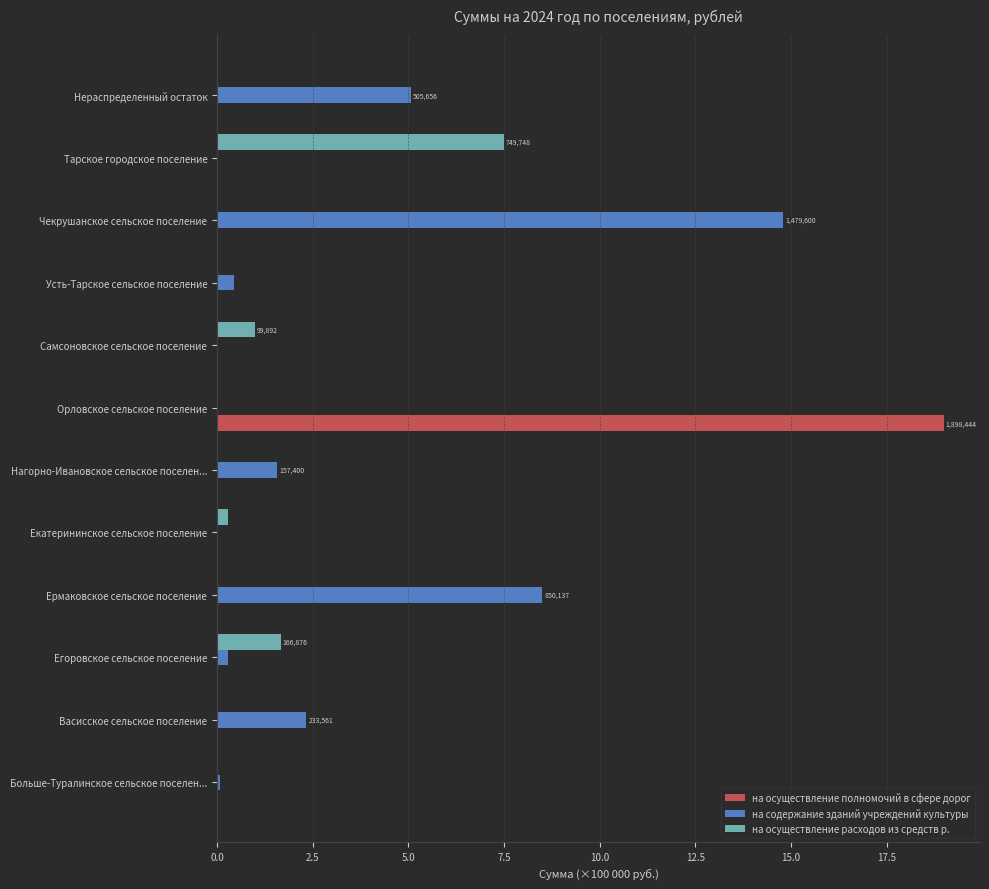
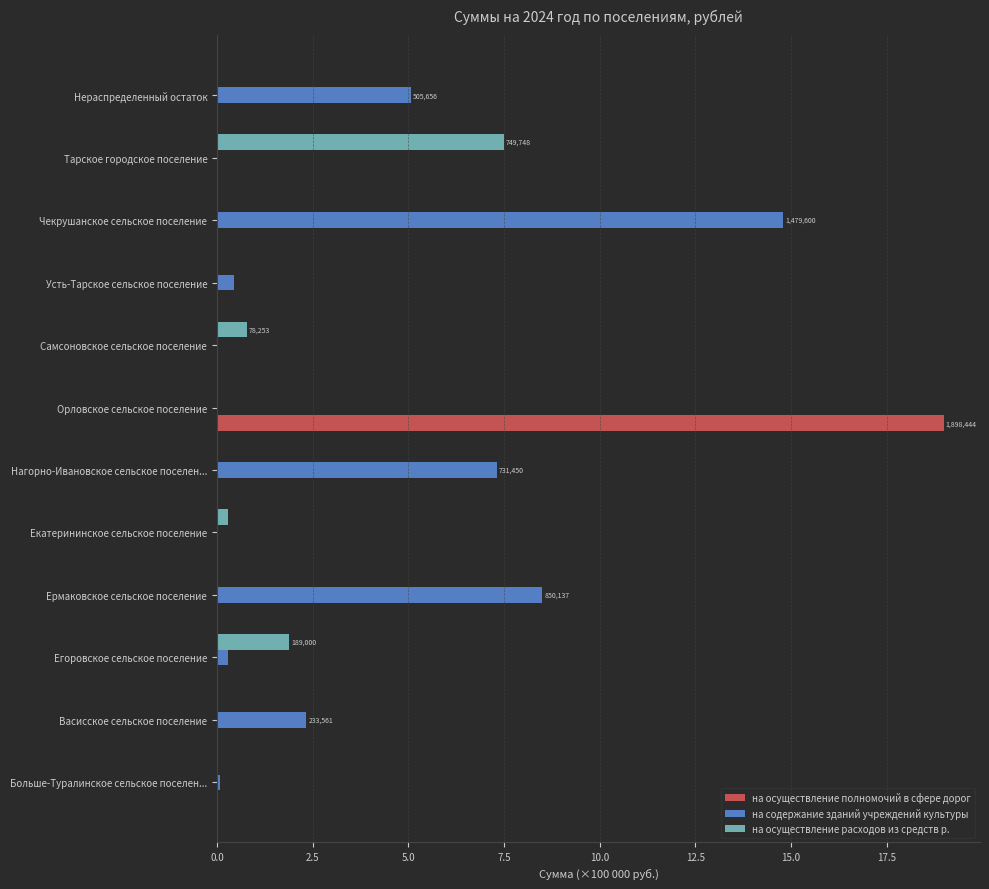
на осуществление расходов из средств р., Самсоновское сельское поселение: 99,892 -> 78,253
на содержание зданий учреждений культуры, Нагорно-Ивановское сельское поселен...: 157,400 -> 731,450
на осуществление расходов из средств р., Егоровское сельское поселение: 166,876 -> 189,000
